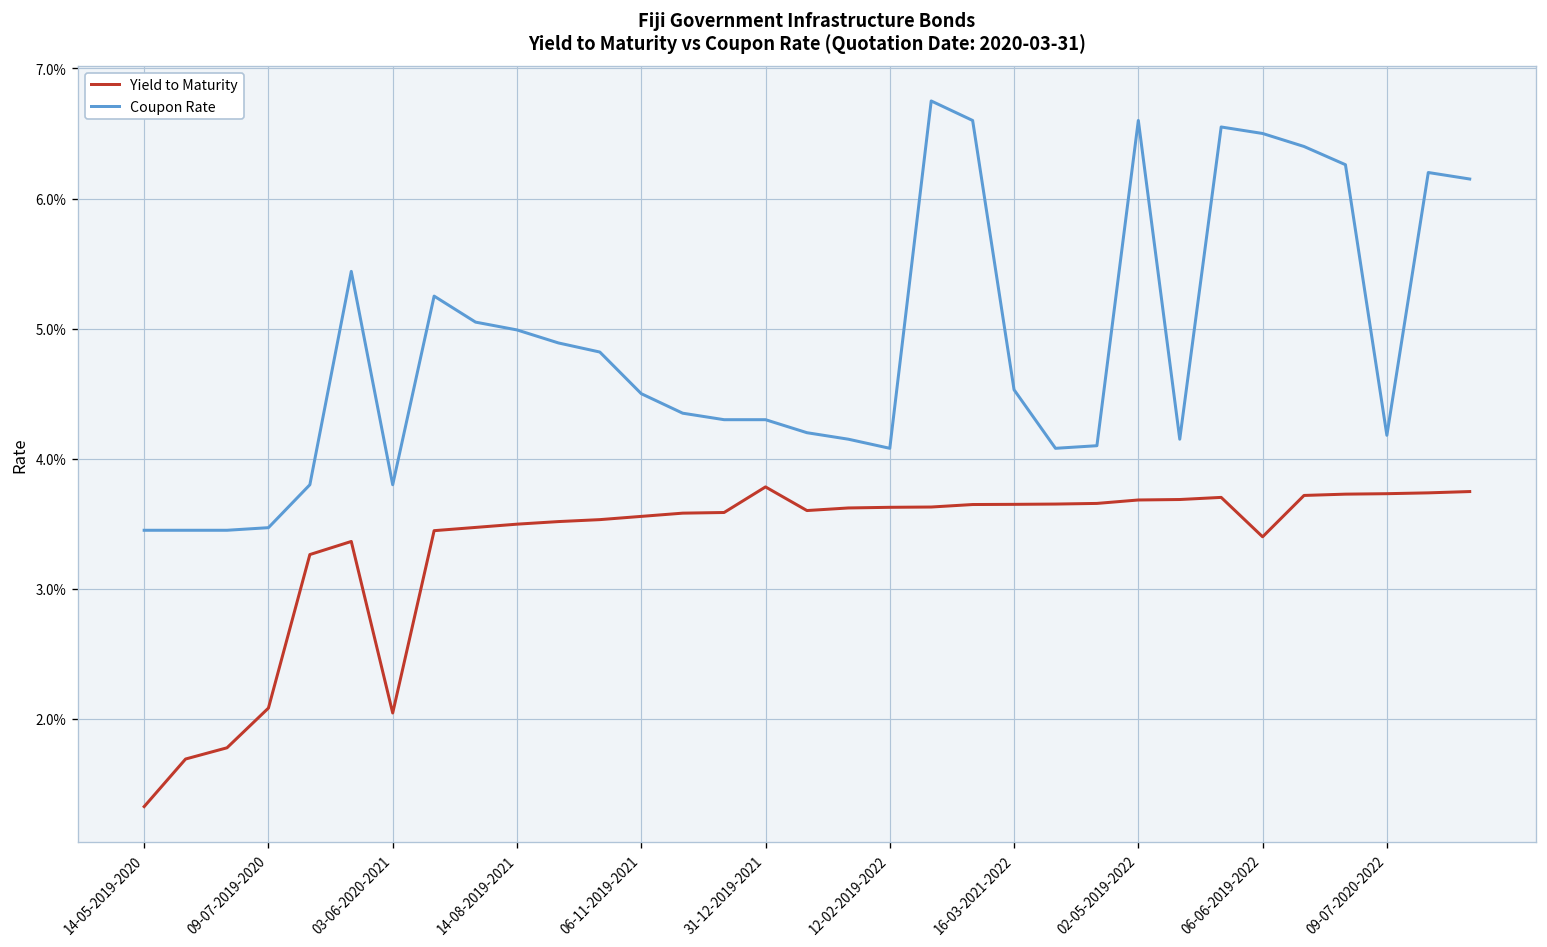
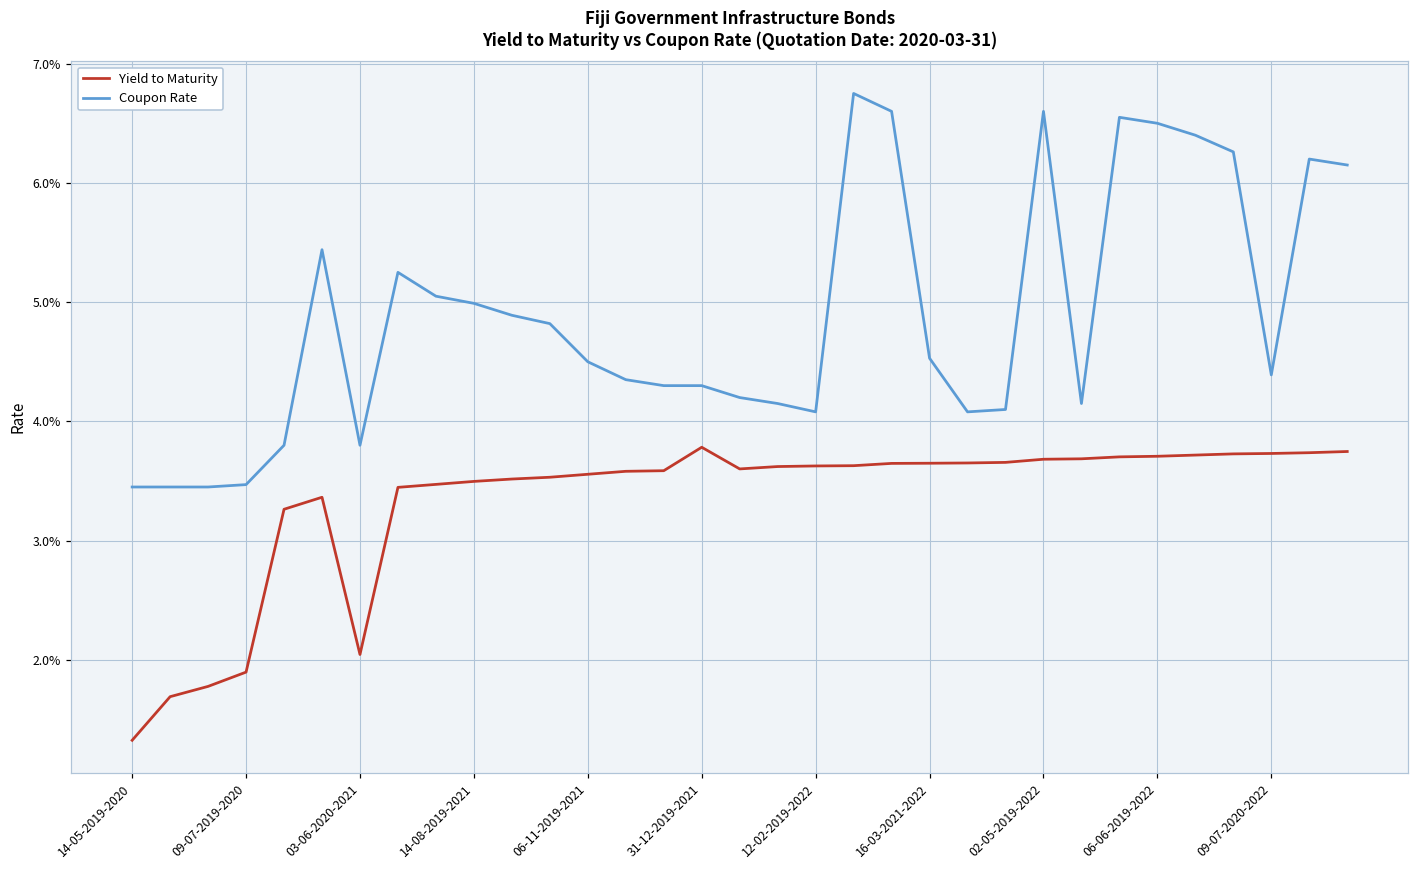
Yield to Maturity, 09-07-2019-2020: 2.08% -> 1.90%
Yield to Maturity, 06-06-2019-2022: 3.40% -> 3.71%
Coupon Rate, 09-07-2020-2022: 4.18% -> 4.39%
